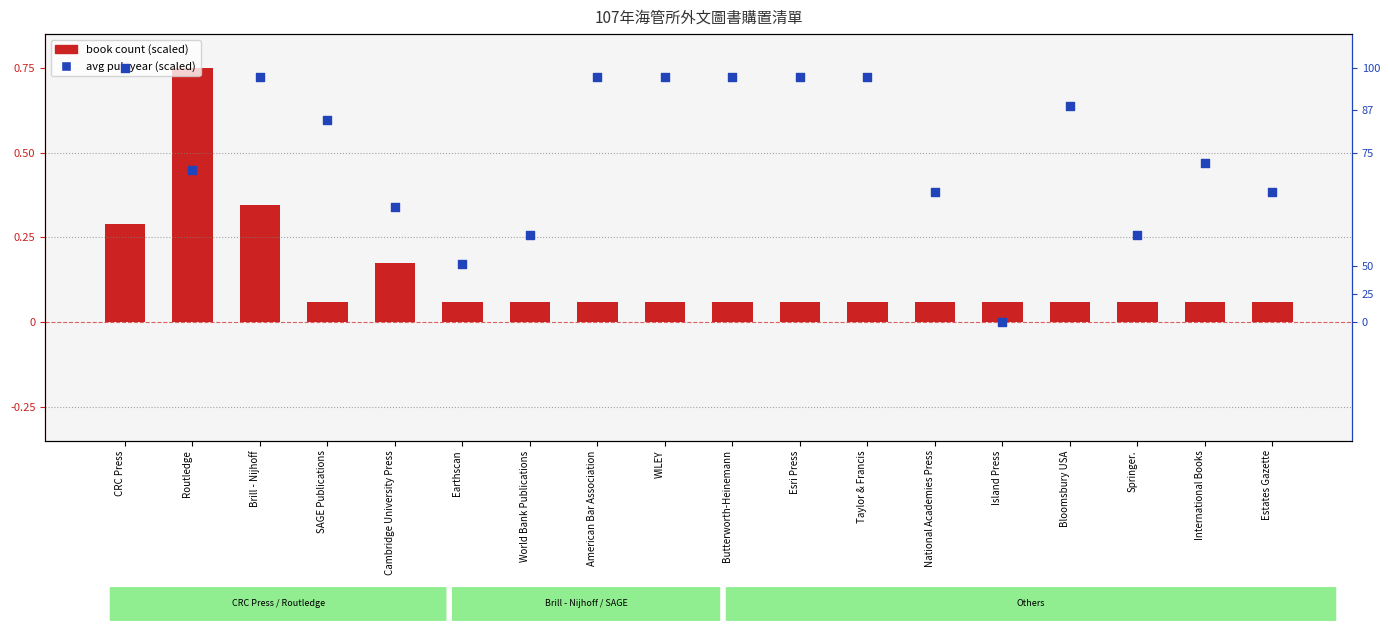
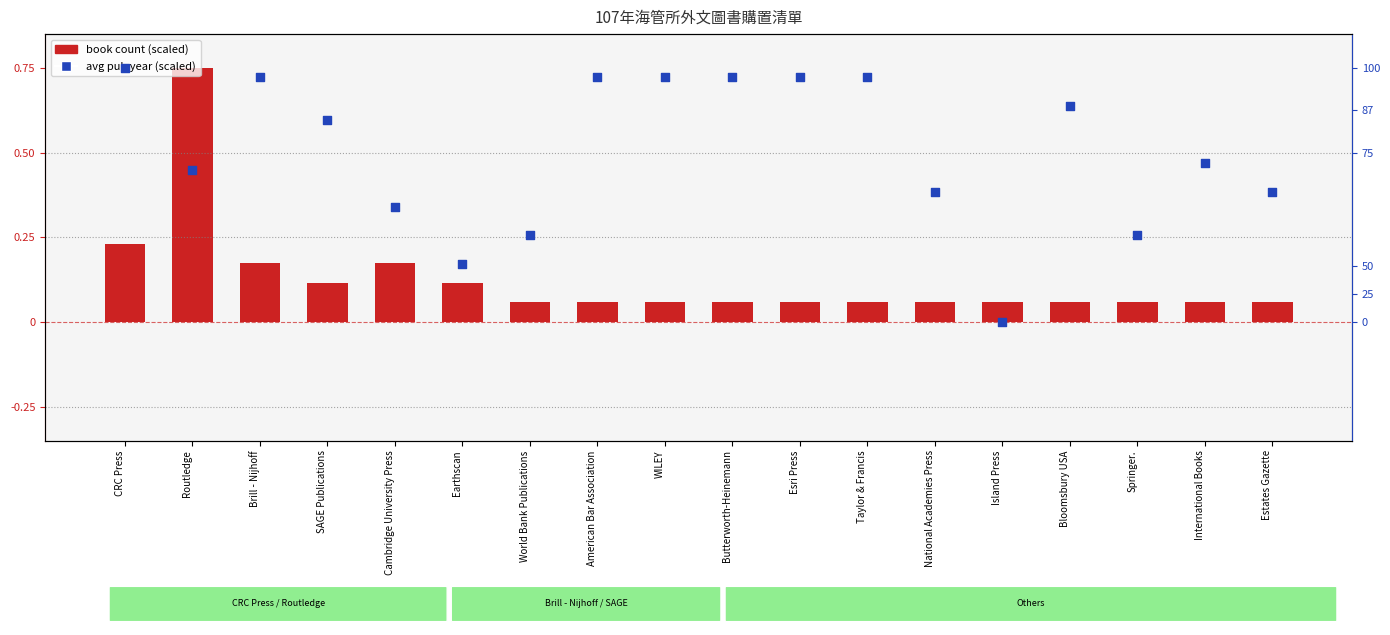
book count (scaled), CRC Press: 0.29 -> 0.23
book count (scaled), Brill - Nijhoff: 0.35 -> 0.17
book count (scaled), SAGE Publications: 0.06 -> 0.12
book count (scaled), Earthscan: 0.06 -> 0.12
